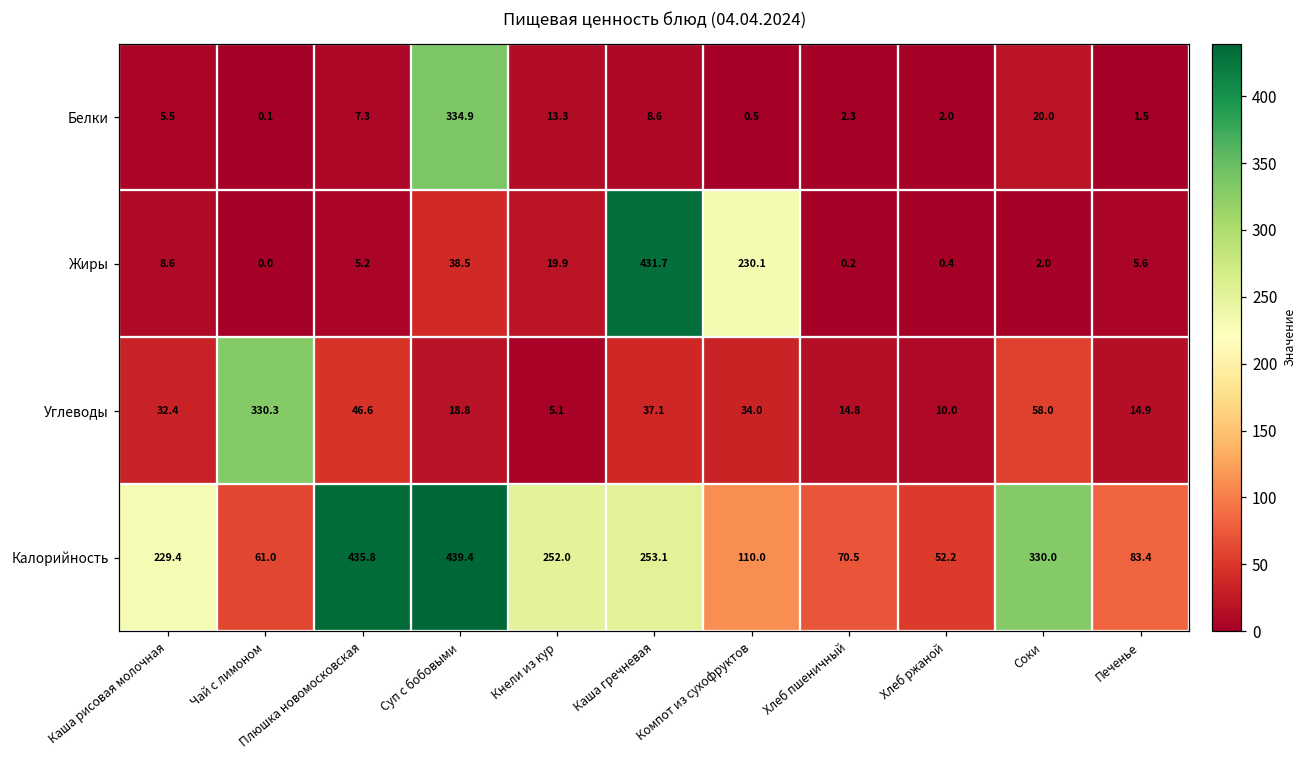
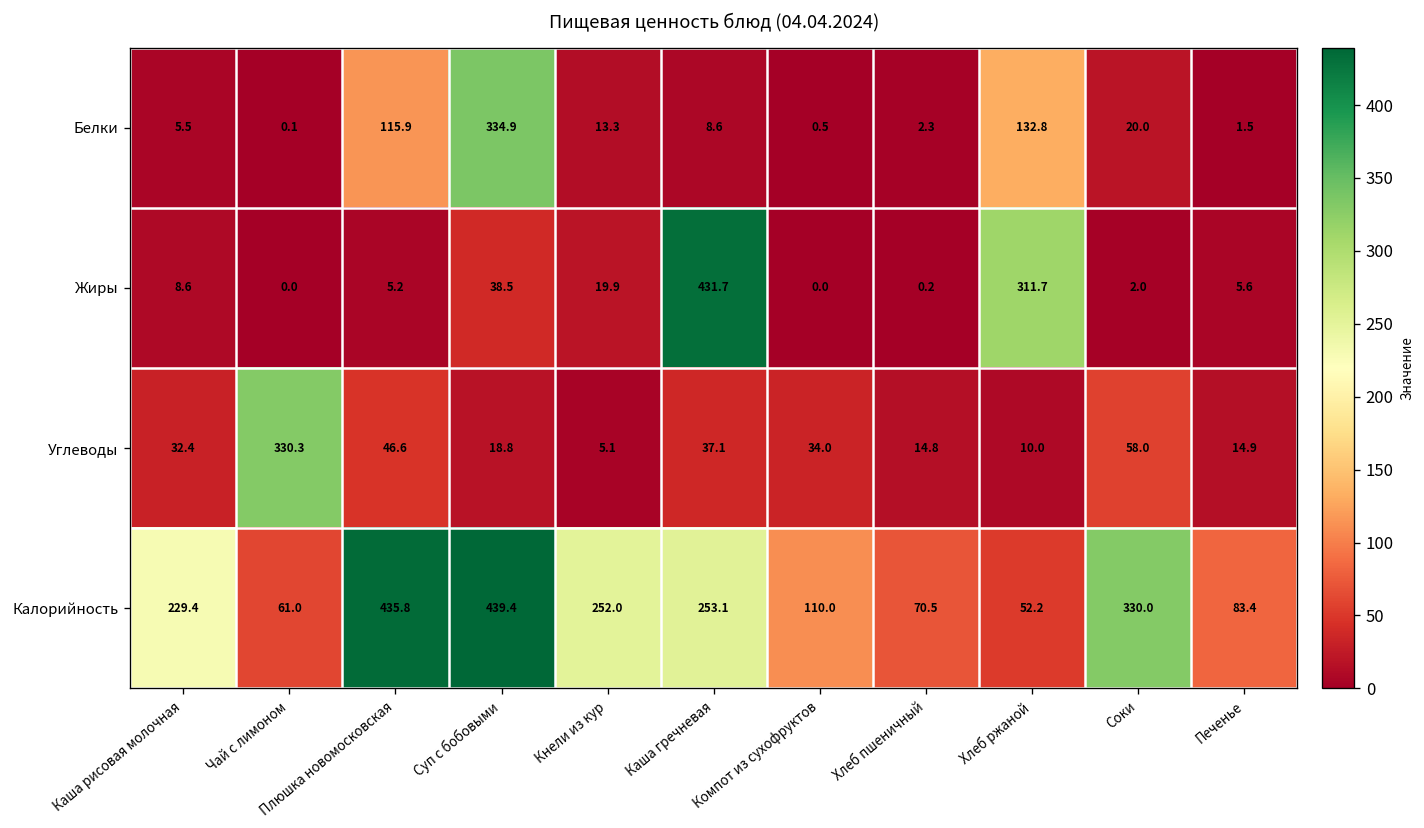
Белки, Плюшка новомосковская: 7.3 -> 115.9
Белки, Хлеб ржаной: 2.0 -> 132.8
Жиры, Компот из сухофруктов: 230.1 -> 0.0
Жиры, Хлеб ржаной: 0.4 -> 311.7
